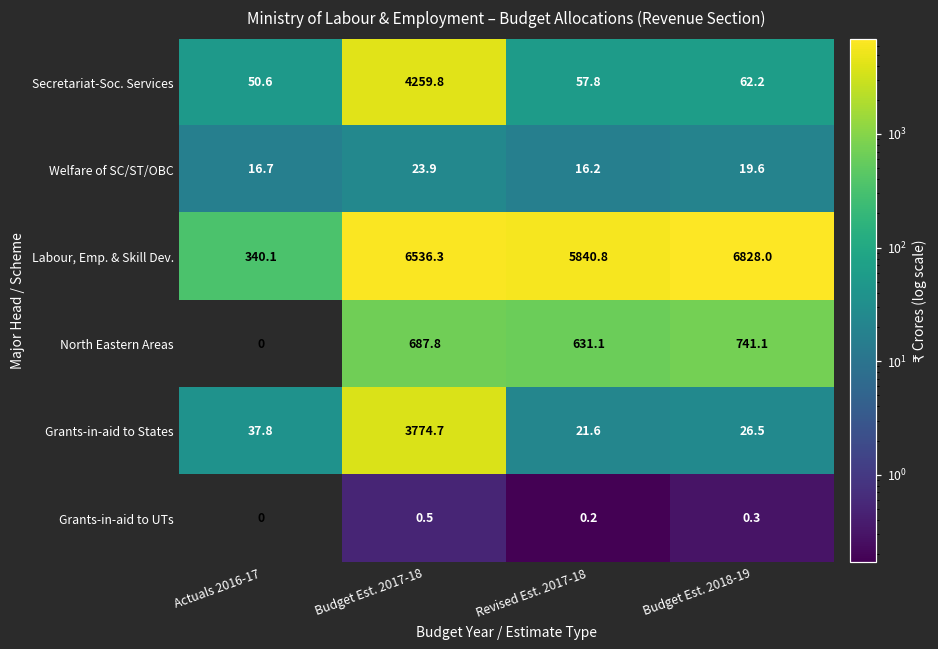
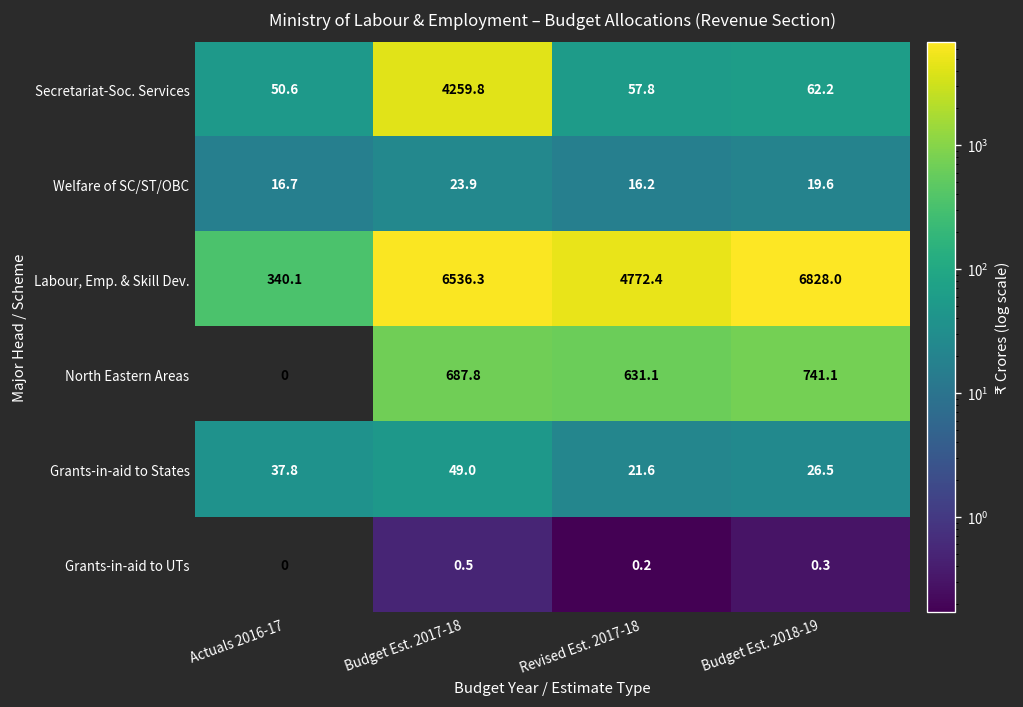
Labour, Emp. & Skill Dev., Revised Est. 2017-18: 5840.8 -> 4772.4
Grants-in-aid to States, Budget Est. 2017-18: 3774.7 -> 49.0
